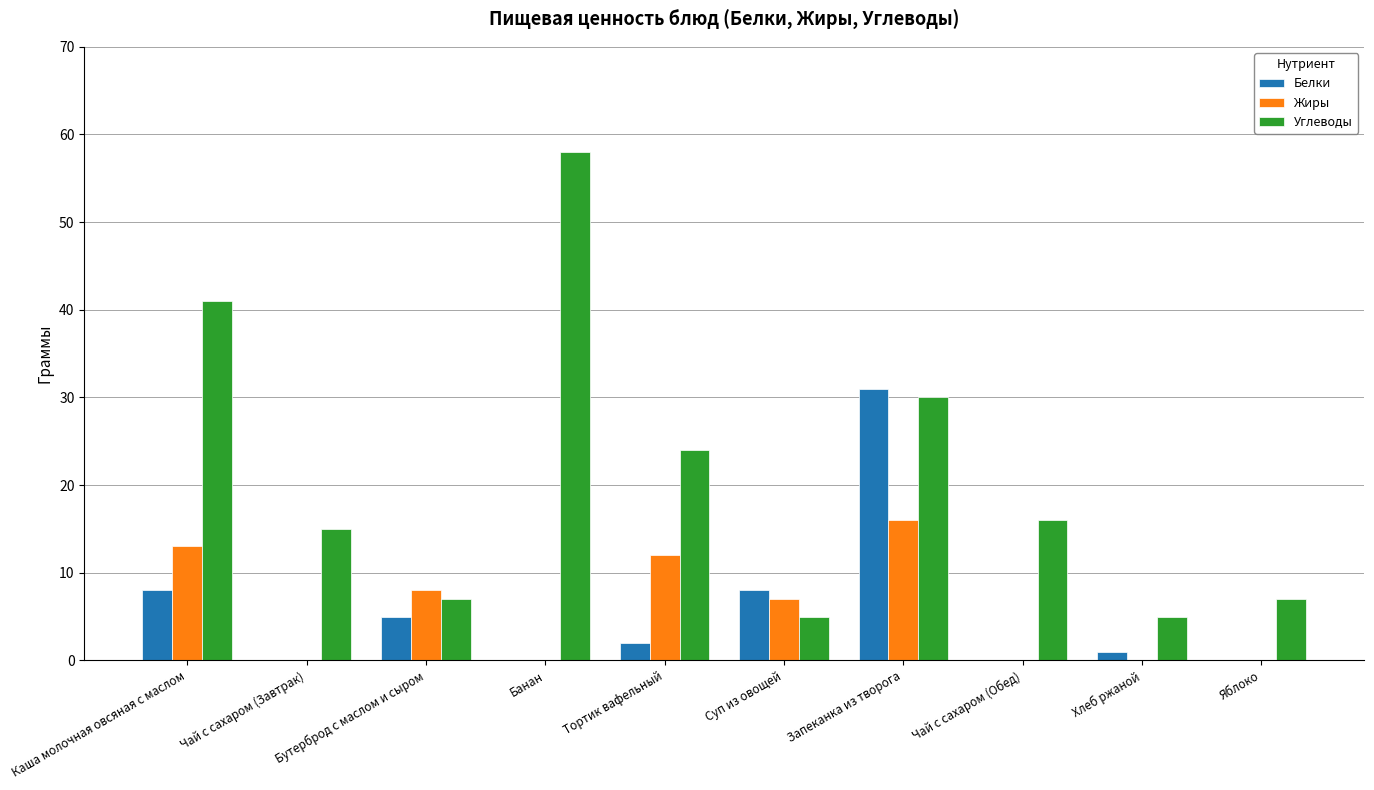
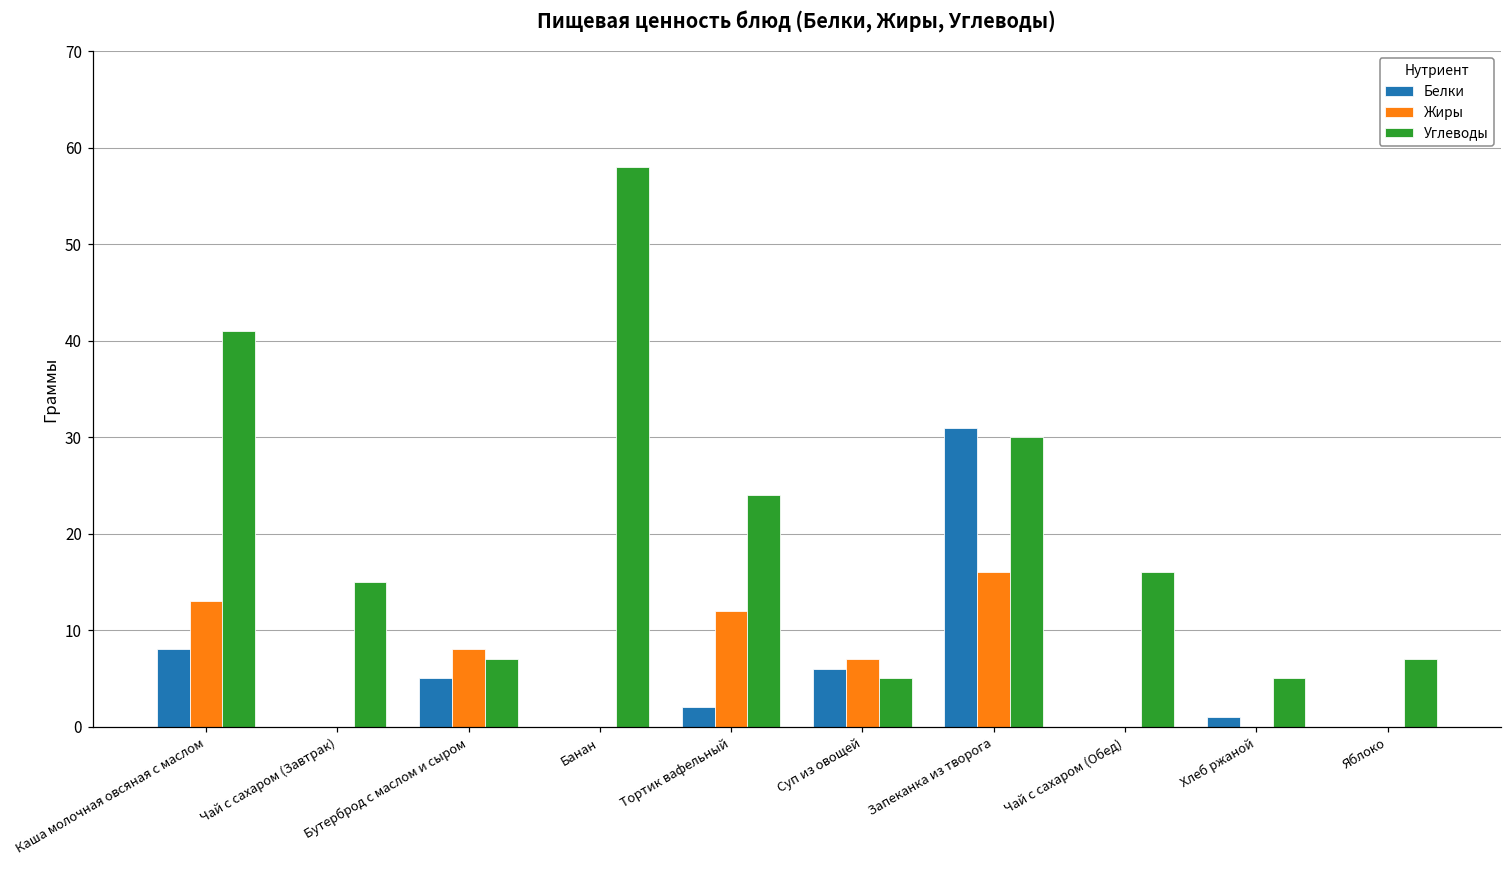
Белки, Суп из овощей: 8 -> 6
